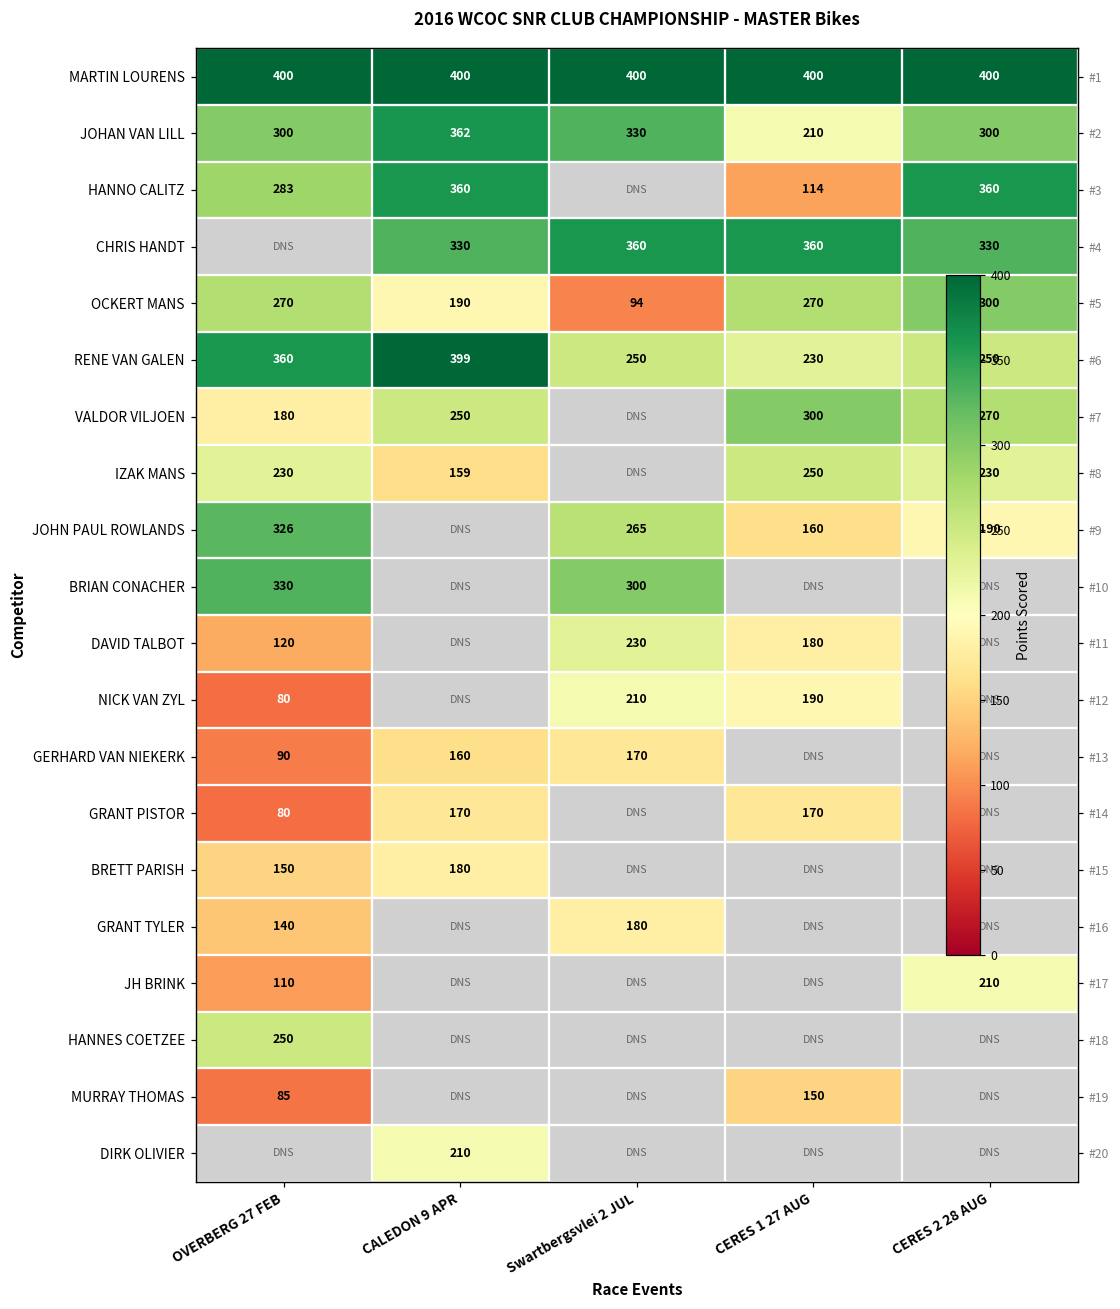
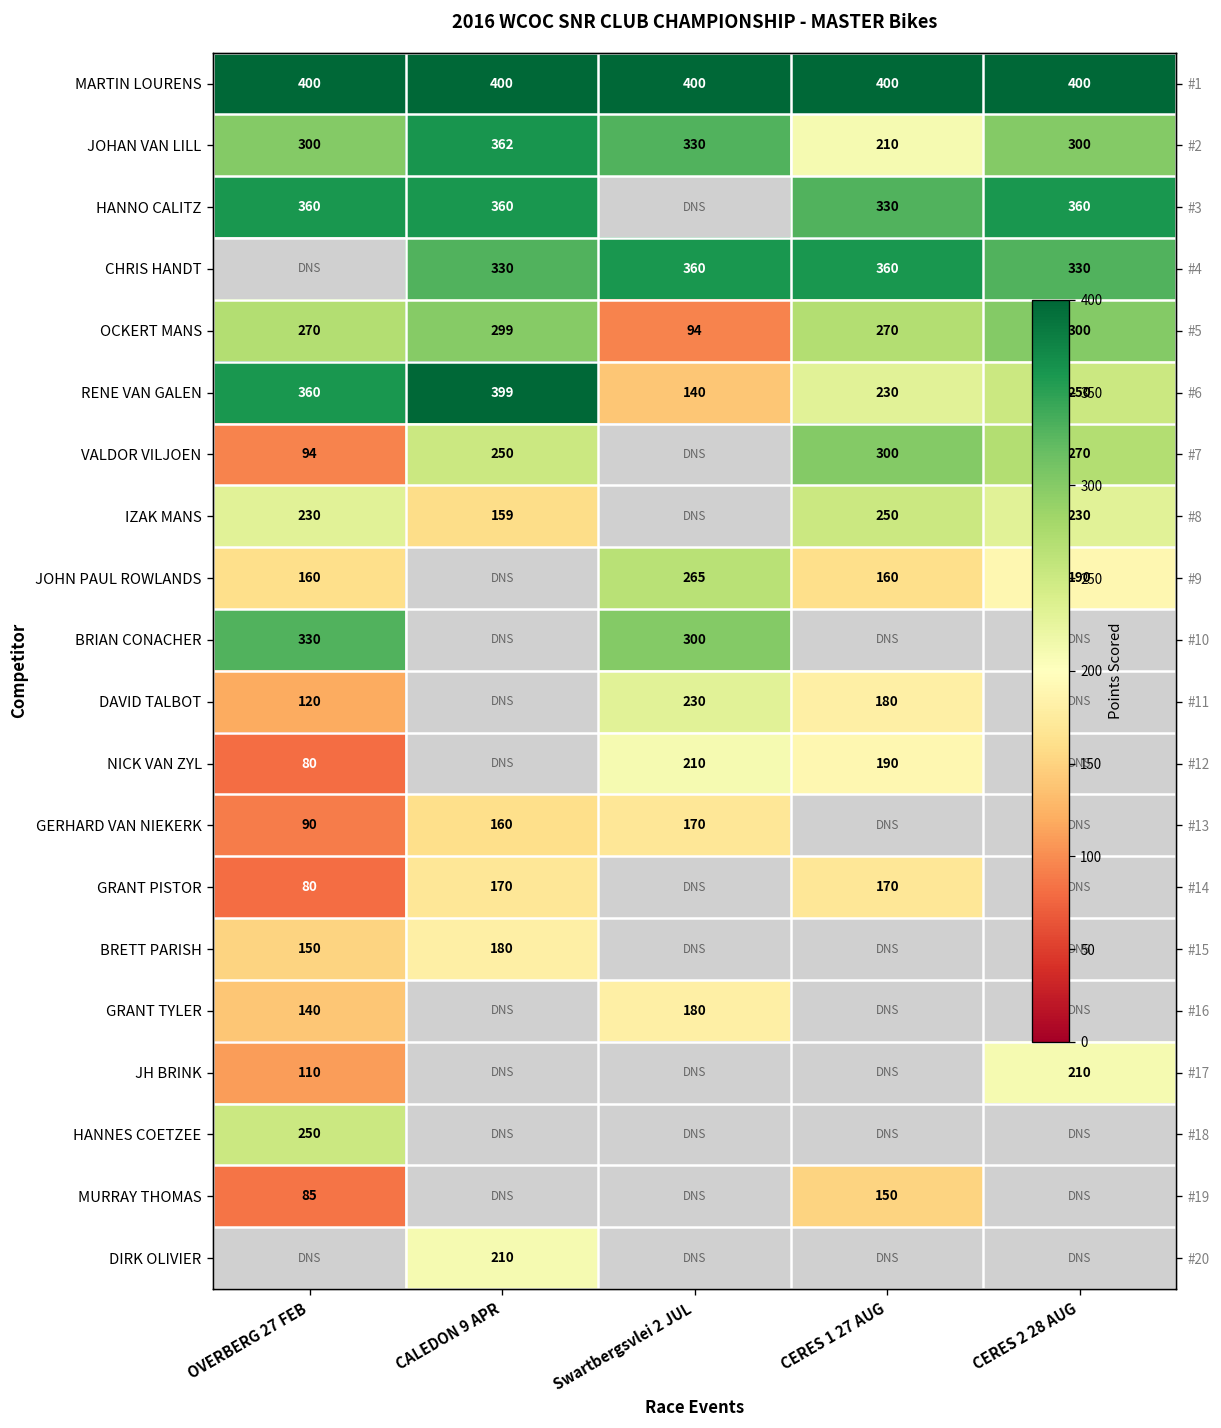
HANNO CALITZ, OVERBERG 27 FEB: 283 -> 360
HANNO CALITZ, CERES 1 27 AUG: 114 -> 330
OCKERT MANS, CALEDON 9 APR: 190 -> 299
RENE VAN GALEN, Swartbergsvlei 2 JUL: 250 -> 140
VALDOR VILJOEN, OVERBERG 27 FEB: 180 -> 94
JOHN PAUL ROWLANDS, OVERBERG 27 FEB: 326 -> 160
